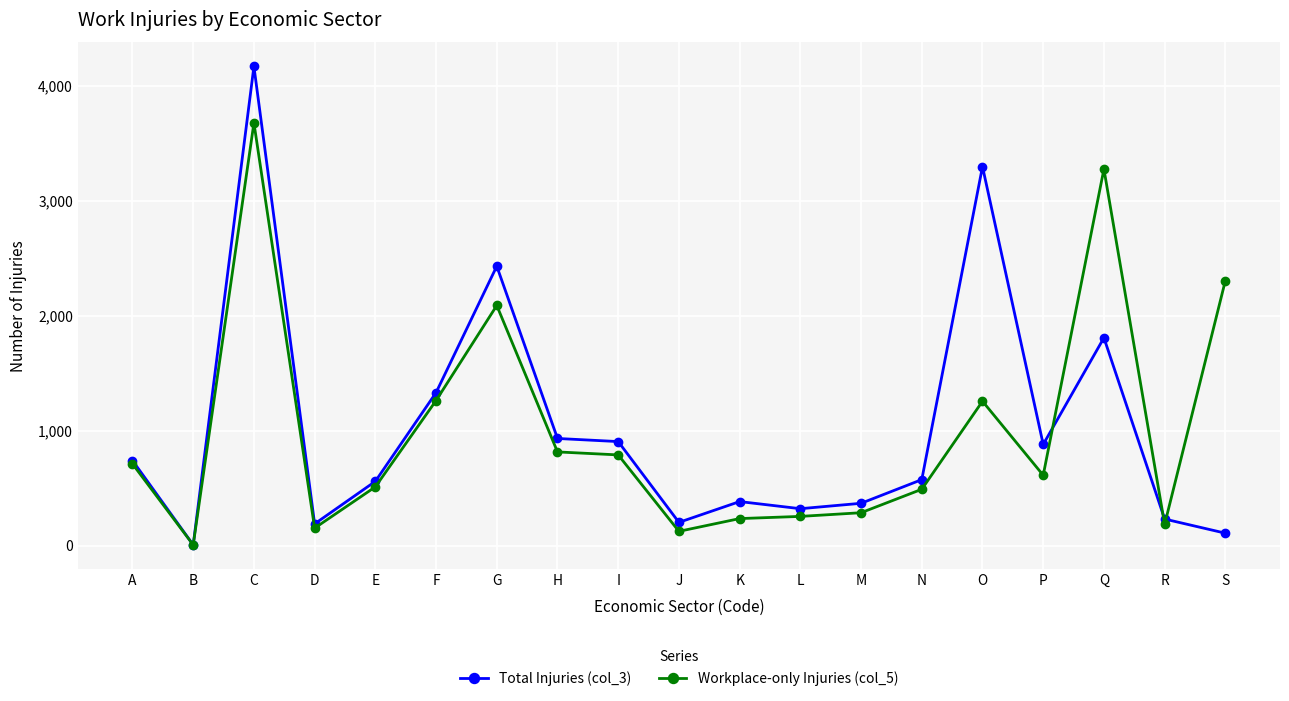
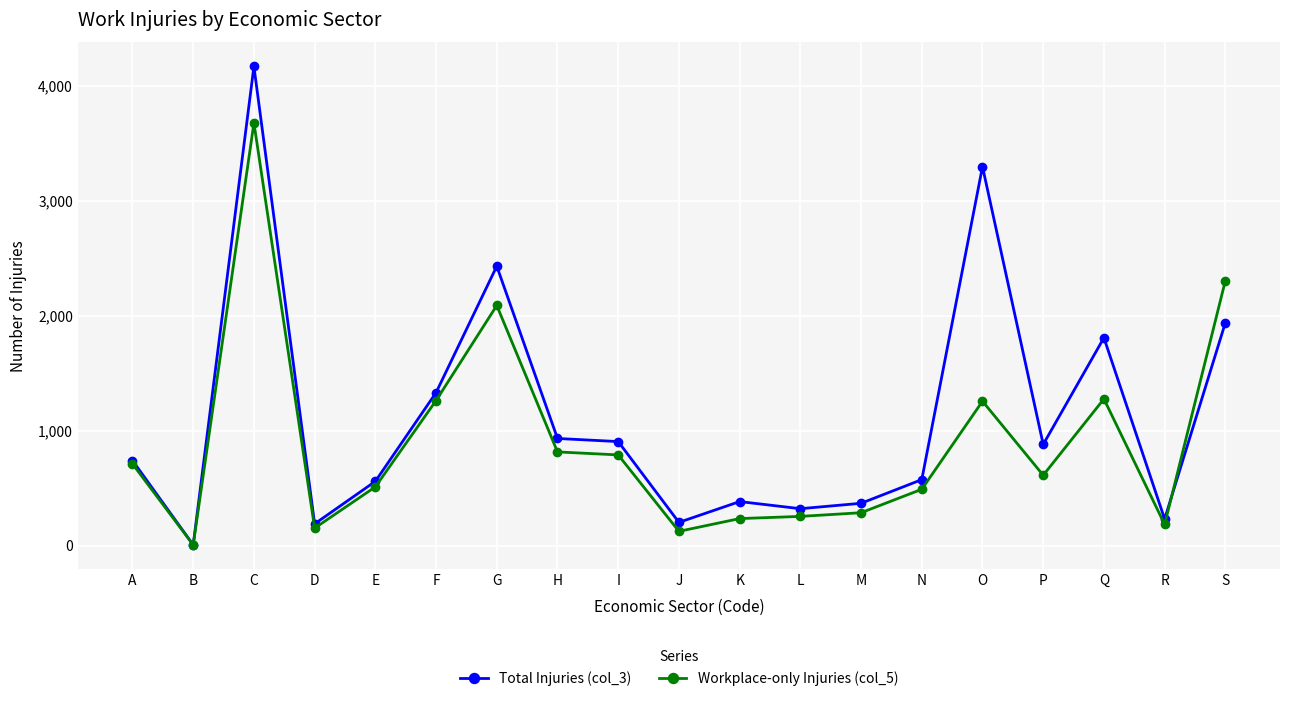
Workplace-only Injuries (col_5), Q: 3,280 -> 1,280
Total Injuries (col_3), S: 110 -> 1,940
